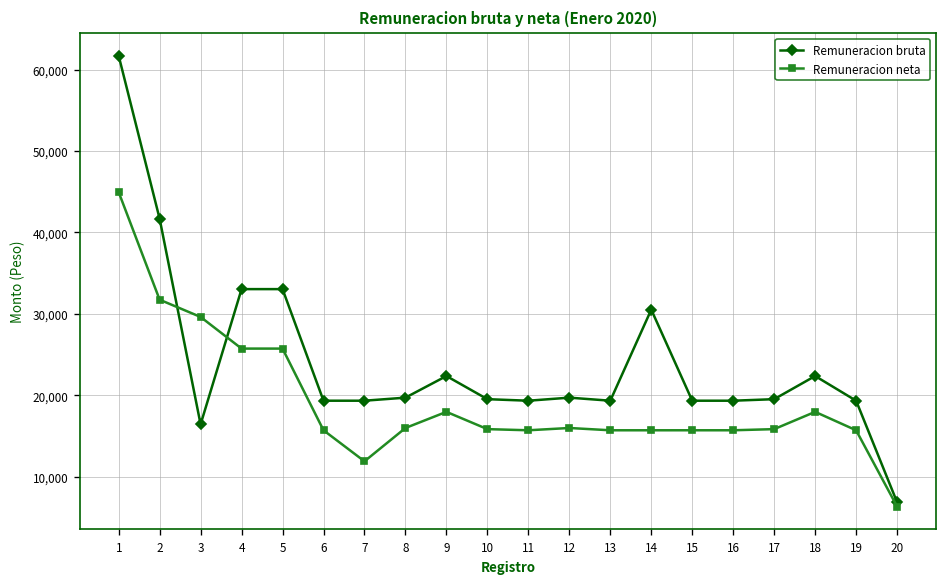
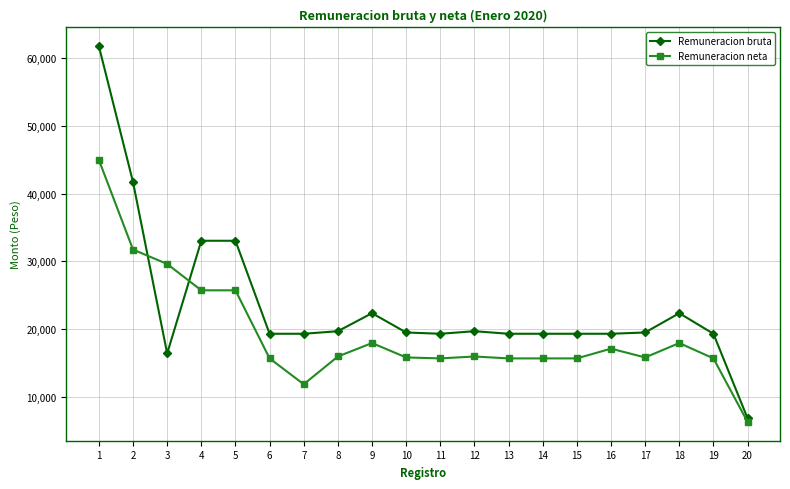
Remuneracion bruta, 14: 31,000 -> 19,000
Remuneracion neta, 16: 16,000 -> 17,000
